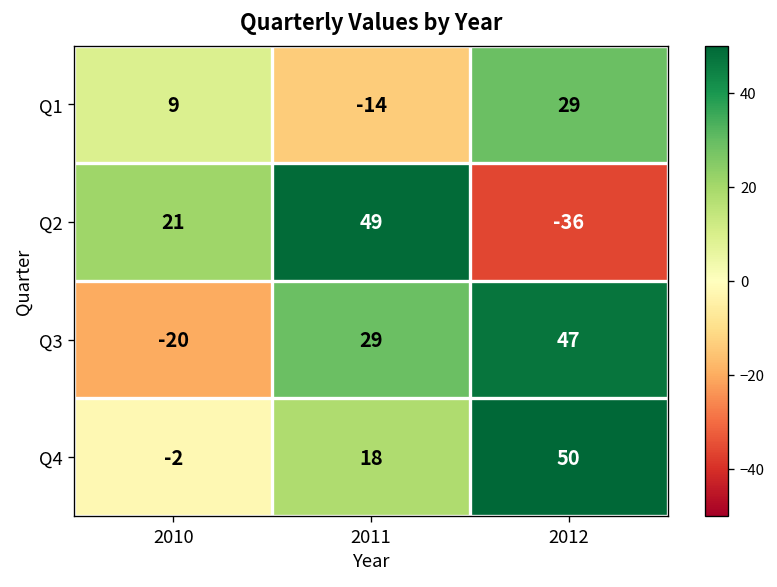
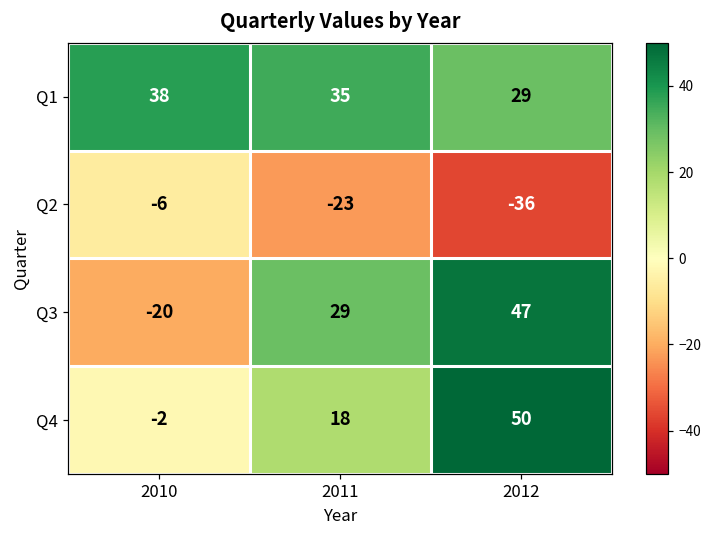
Q1, 2010: 9 -> 38
Q1, 2011: -14 -> 35
Q2, 2010: 21 -> -6
Q2, 2011: 49 -> -23
